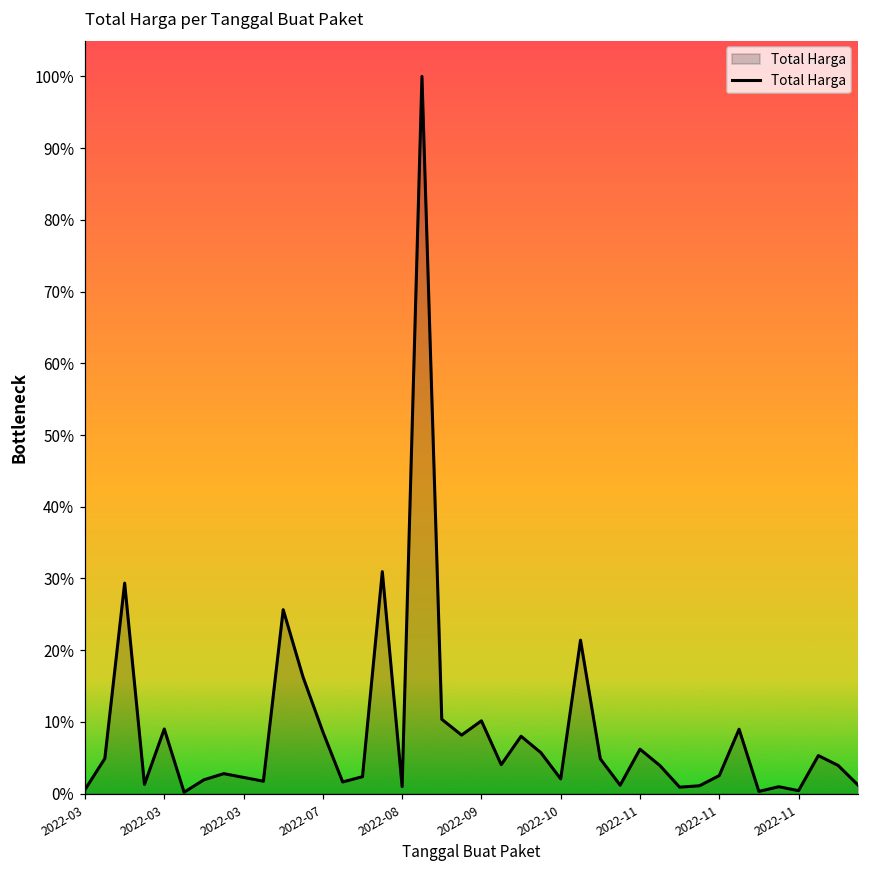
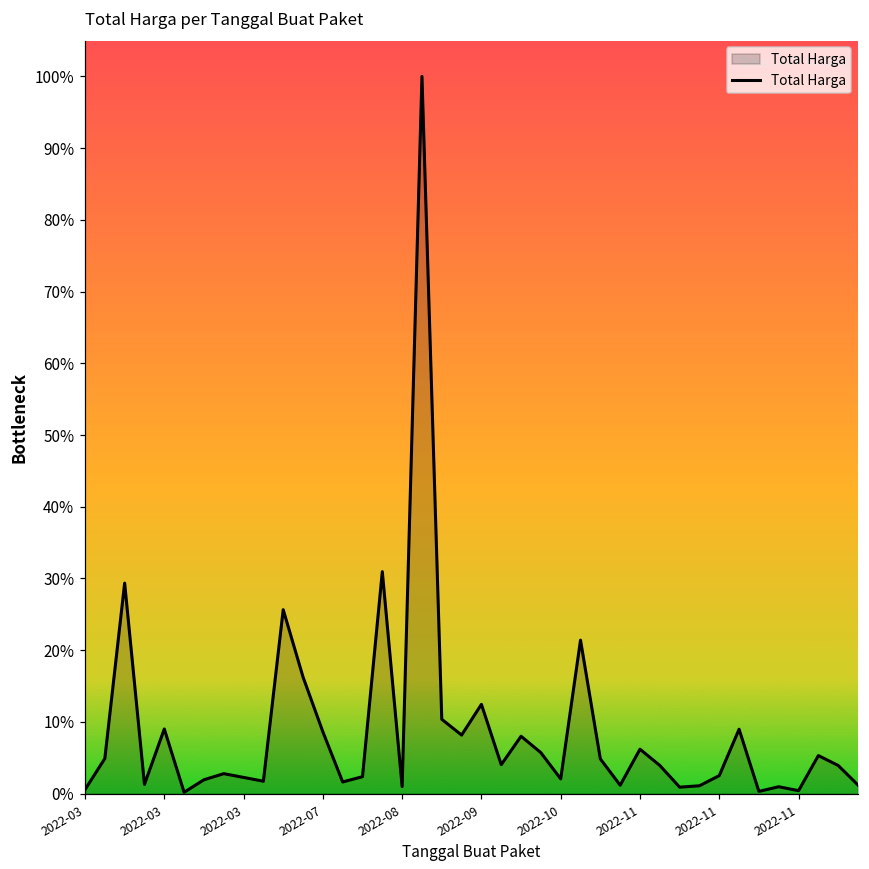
2022-09: 10% -> 12%
